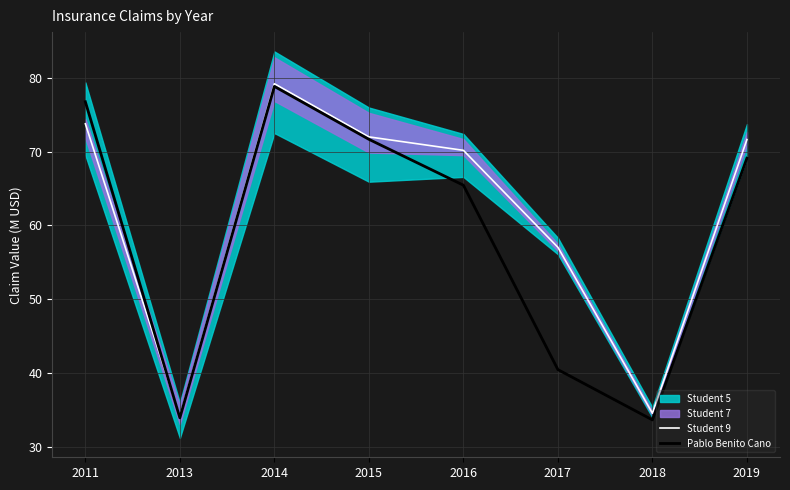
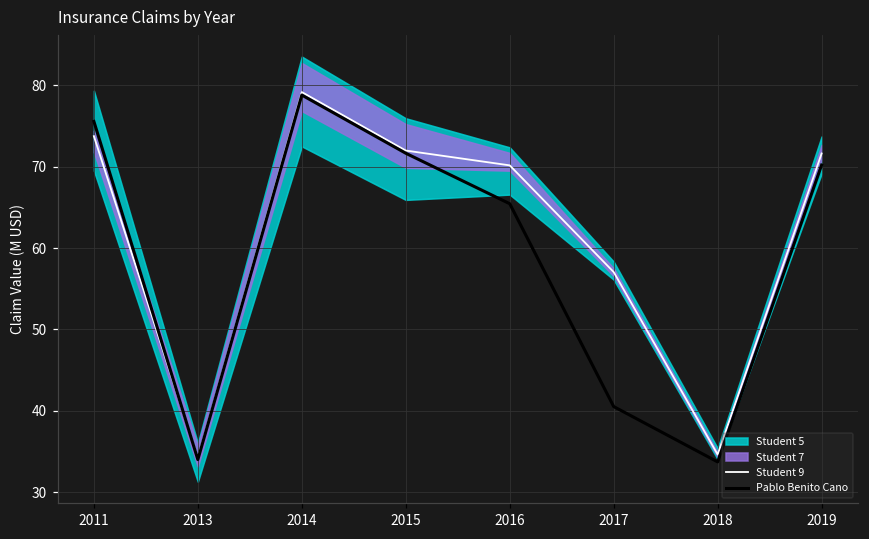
Pablo Benito Cano, 2011: 77 -> 76
Pablo Benito Cano, 2019: 69 -> 70
